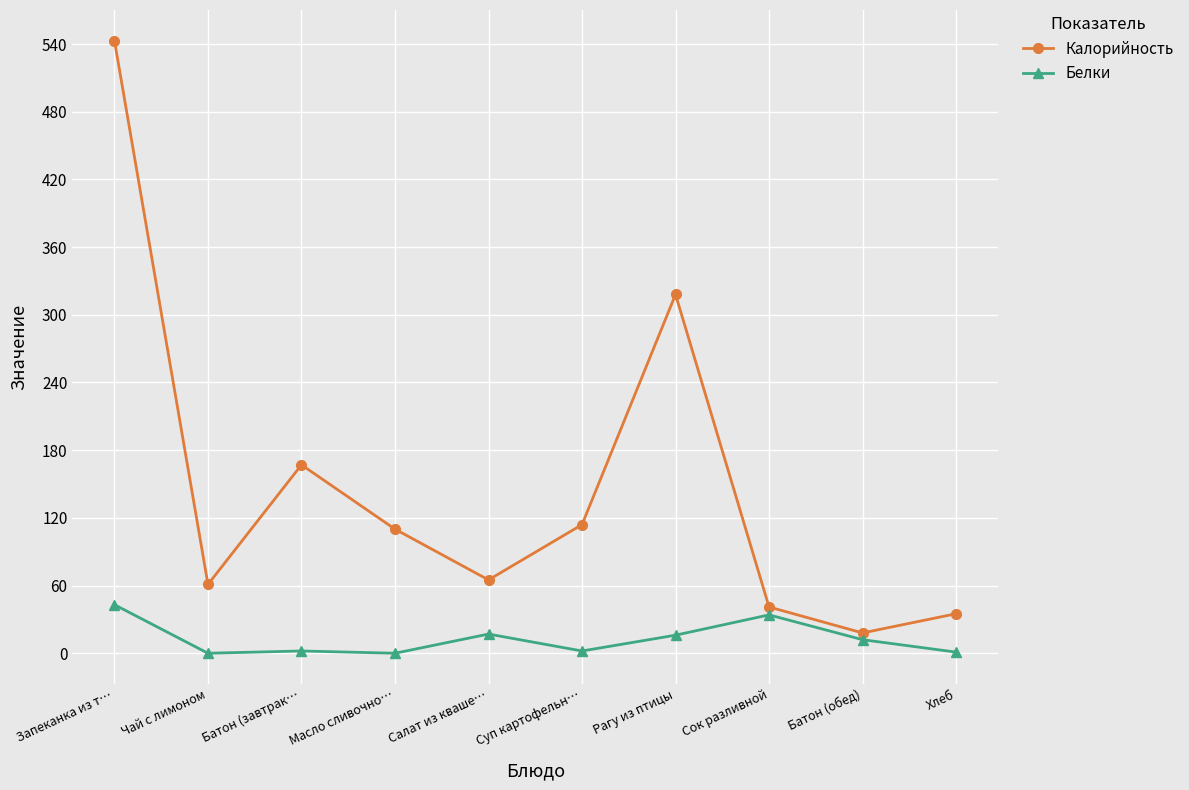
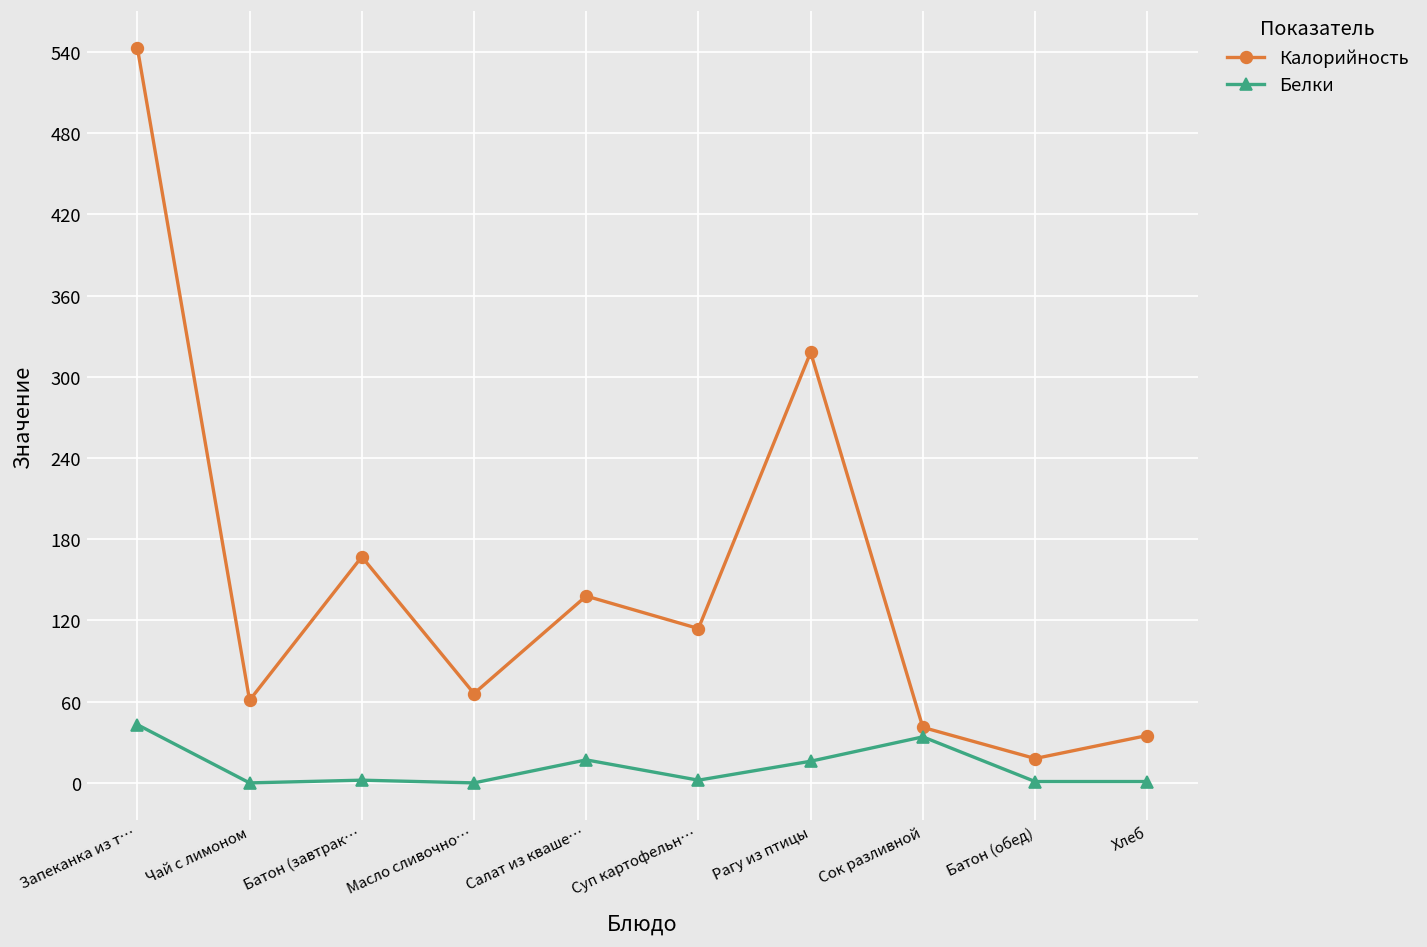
Калорийность, Масло сливочно…: 110 -> 66
Калорийность, Салат из кваше…: 65 -> 138
Белки, Батон (обед): 12 -> 1
